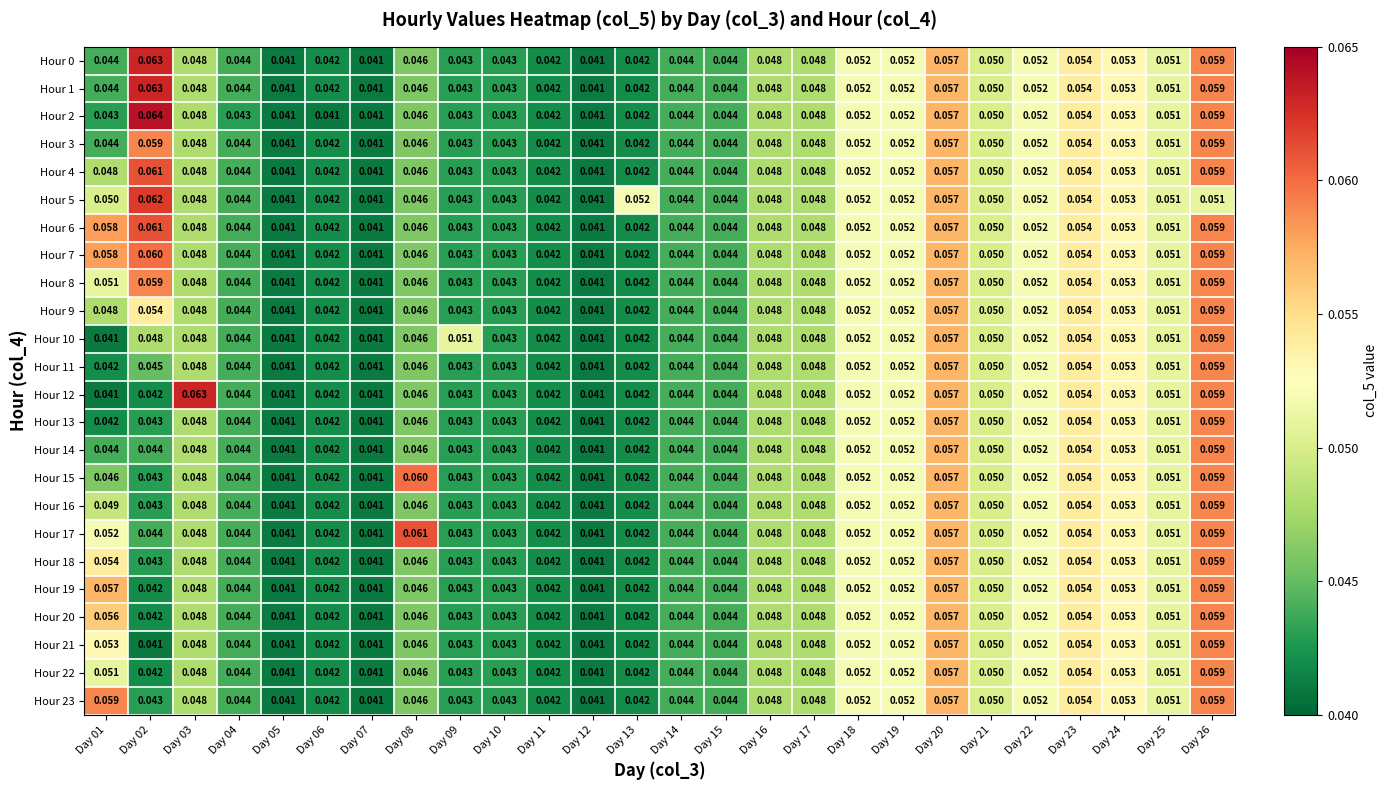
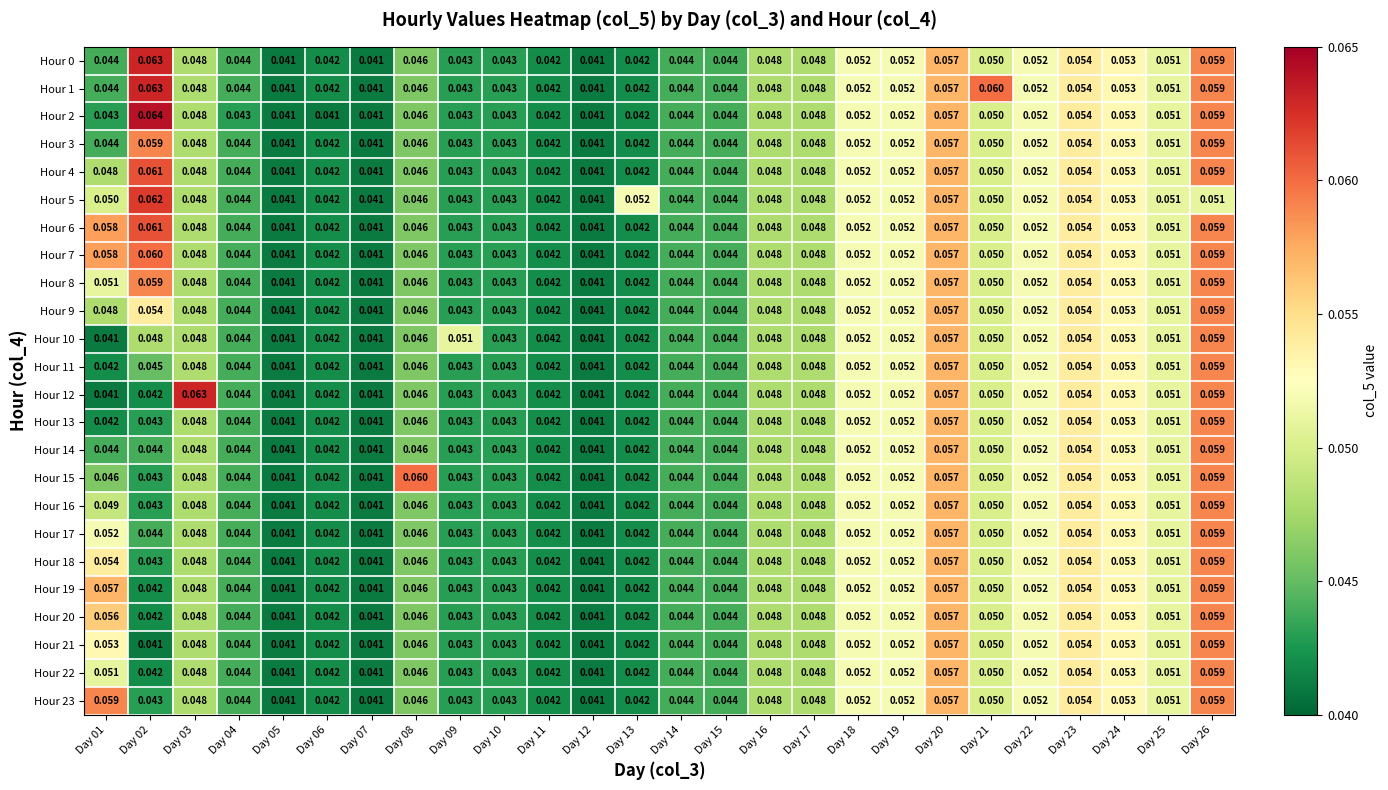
Hour 1, Day 21: 0.050 -> 0.060
Hour 17, Day 08: 0.061 -> 0.046
